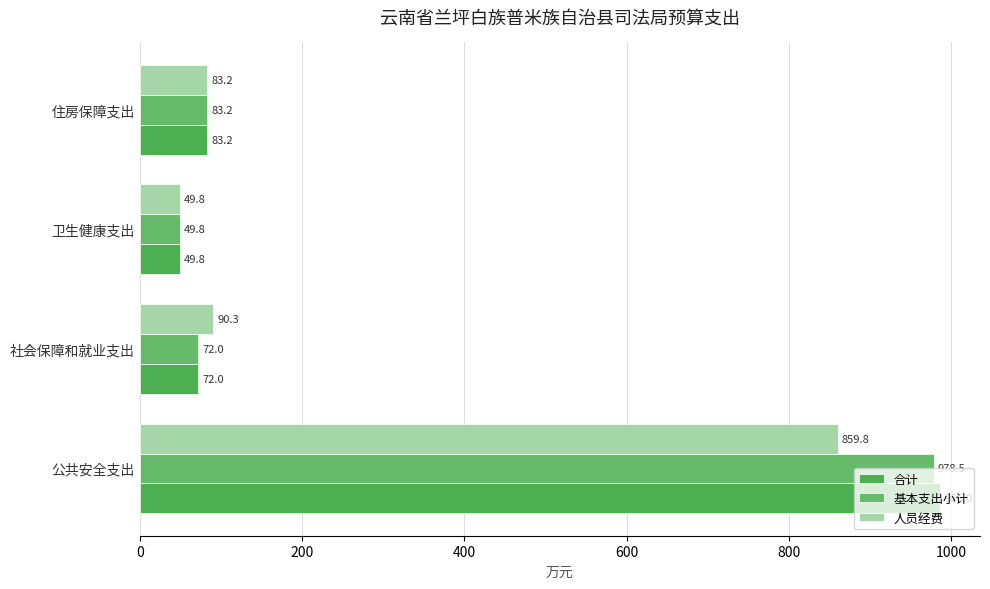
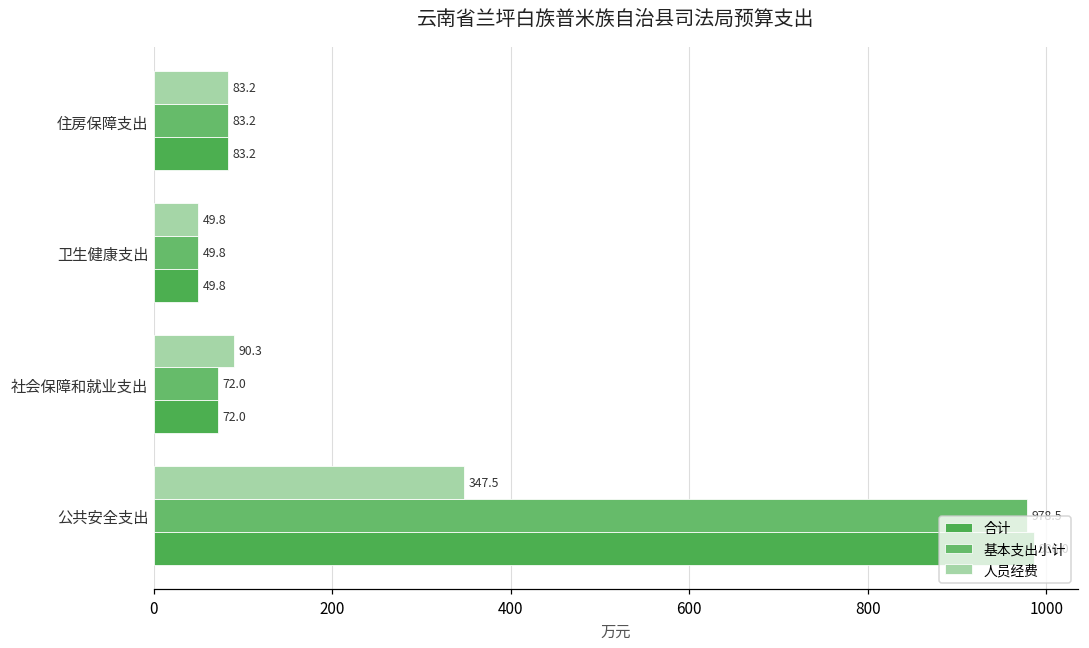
人员经费, 公共安全支出: 859.8 -> 347.5
